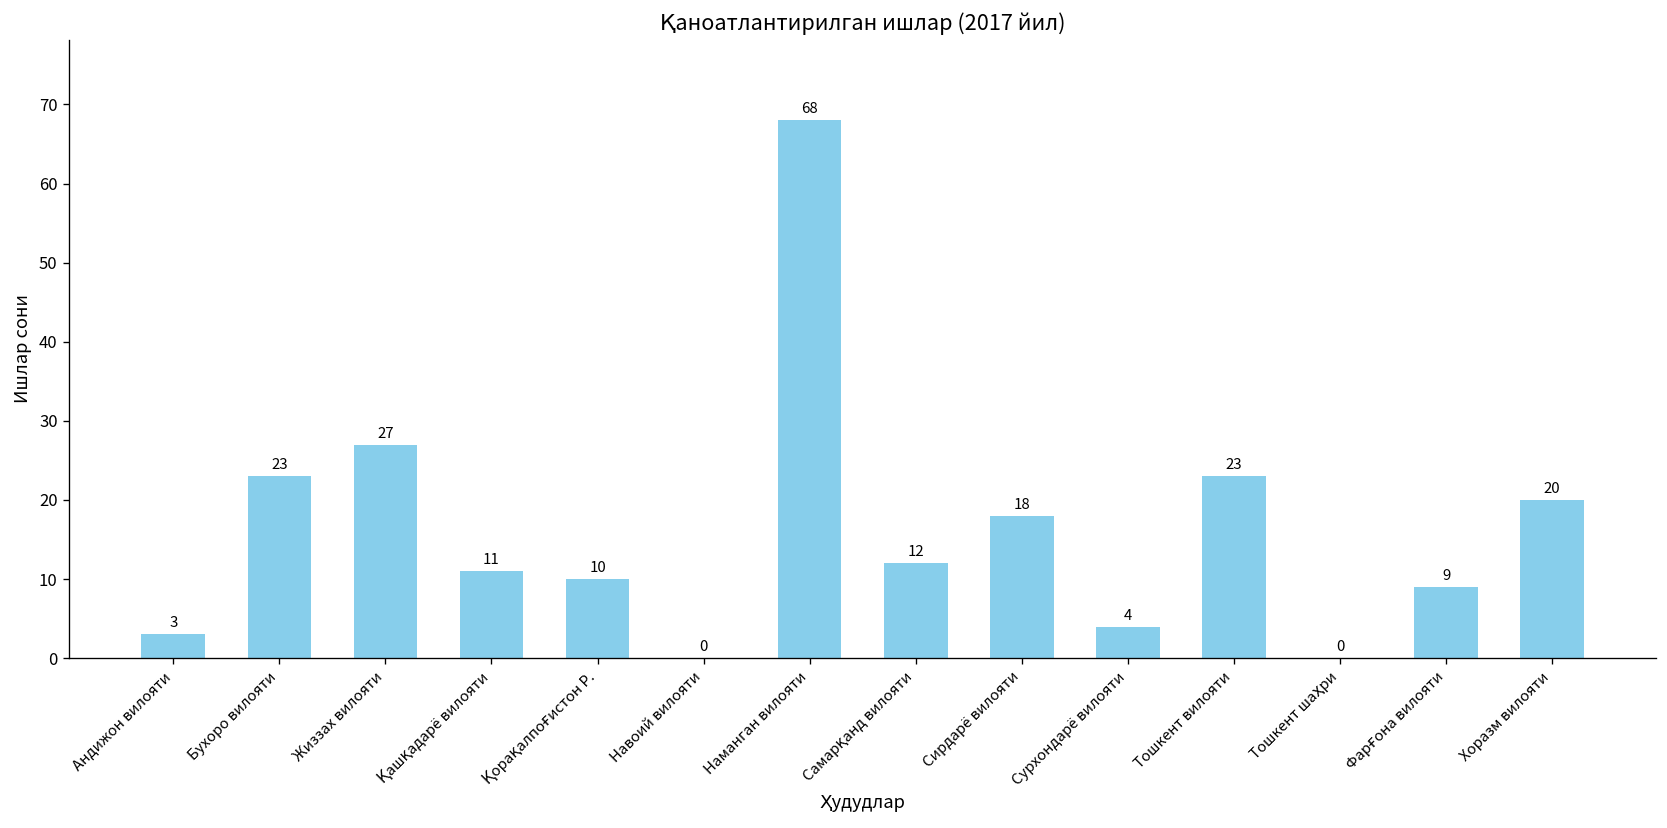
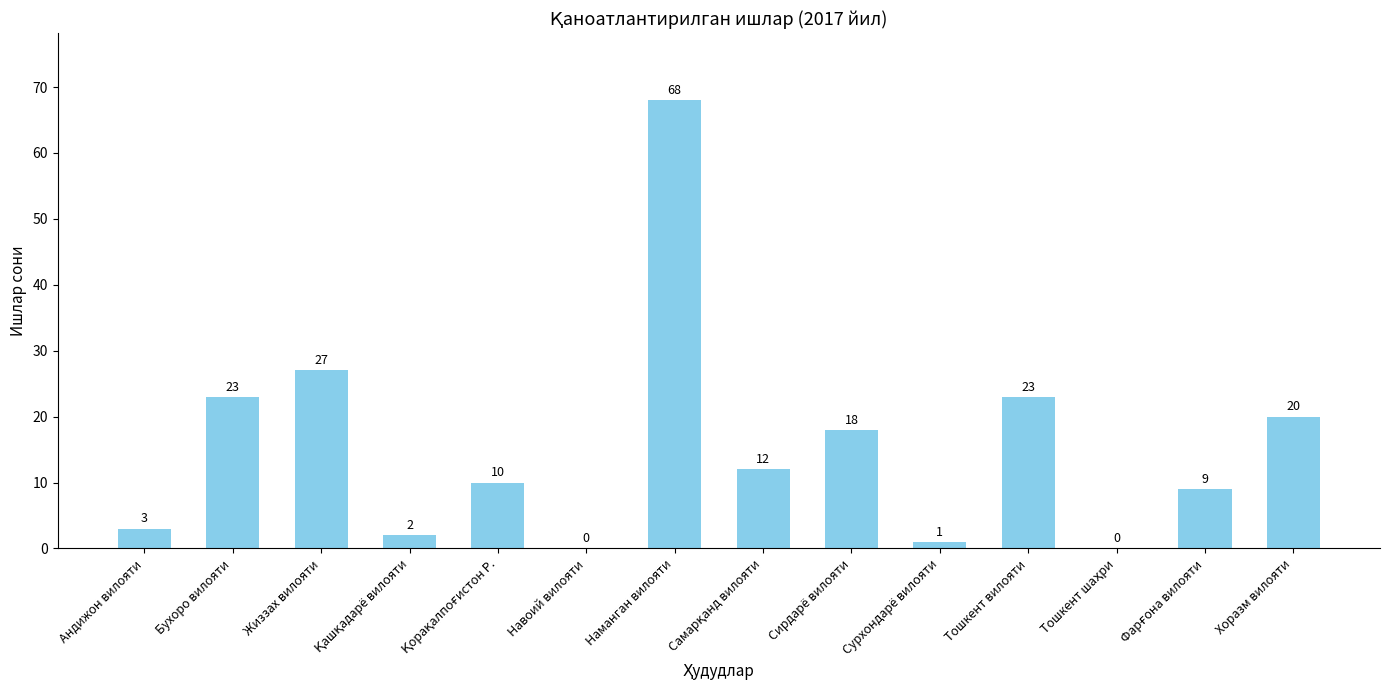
Қашқадарё вилояти: 11 -> 2
Сурхондарё вилояти: 4 -> 1
